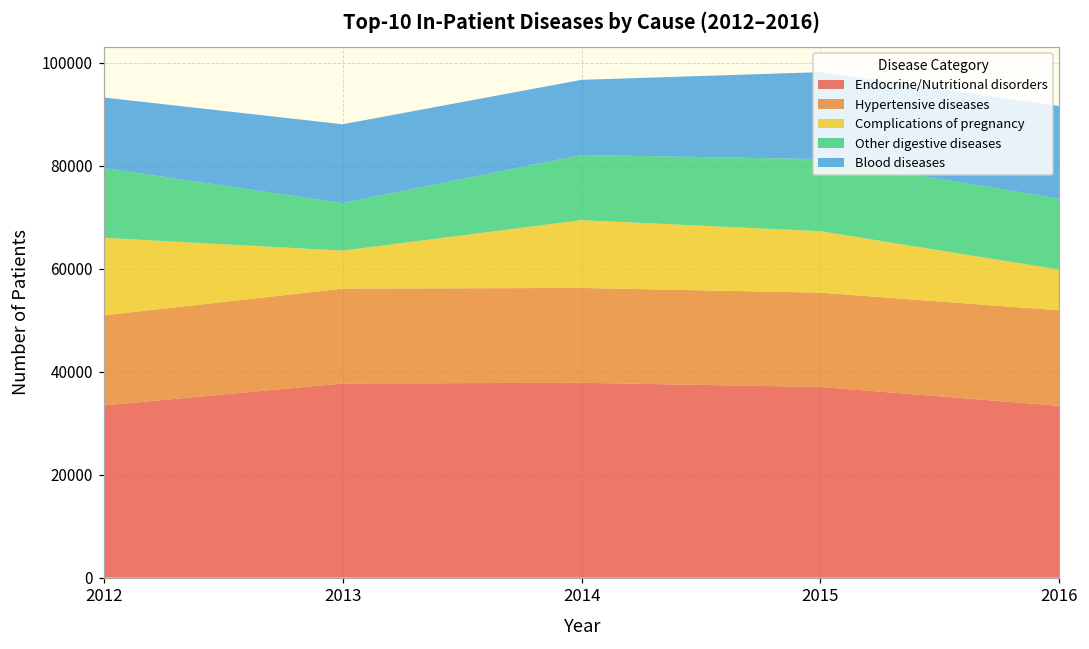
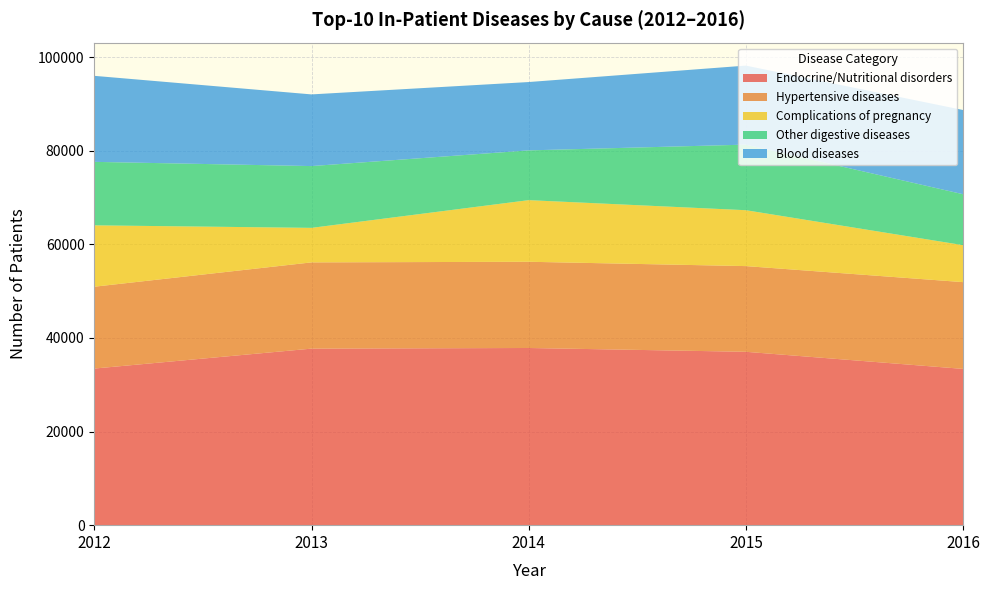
Complications of pregnancy, 2012: 15000 -> 13000
Blood diseases, 2012: 14000 -> 18000
Other digestive diseases, 2013: 9000 -> 13000
Other digestive diseases, 2014: 13000 -> 11000
Other digestive diseases, 2016: 14000 -> 11000
